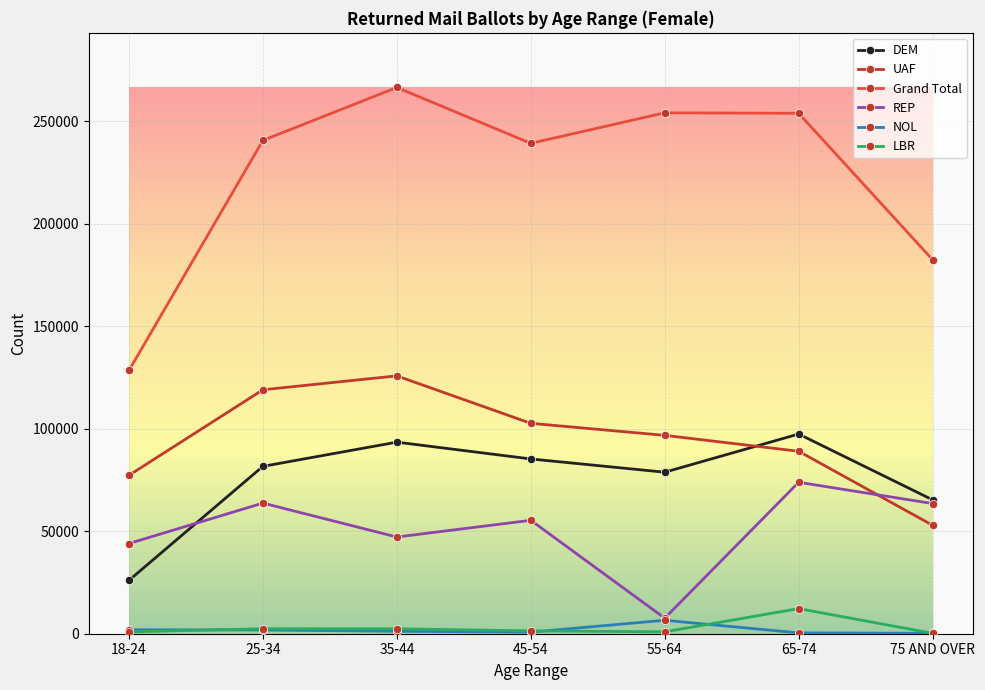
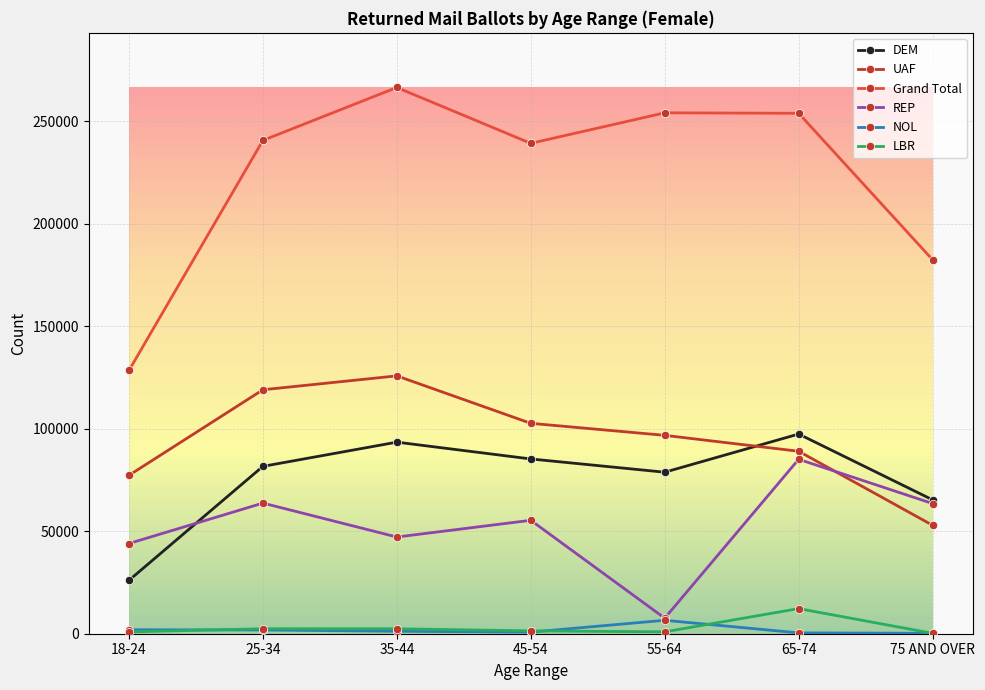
REP, 65-74: 74000 -> 85000
